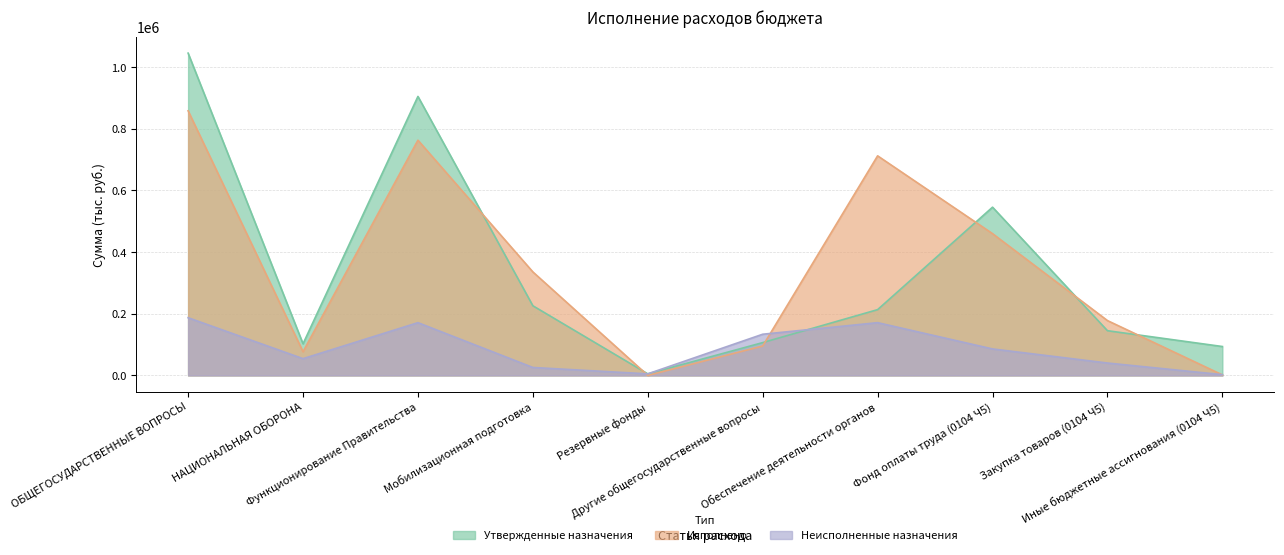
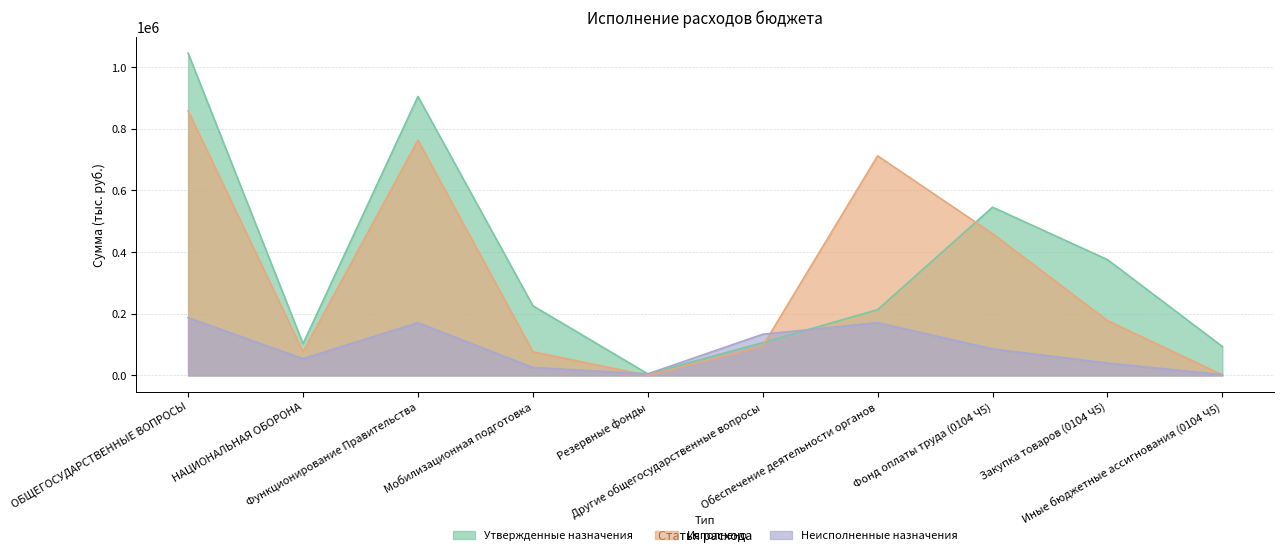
Исполнено, Мобилизационная подготовка: 340000 -> 80000
Утвержденные назначения, Закупка товаров (0104 Ч5): 150000 -> 380000
